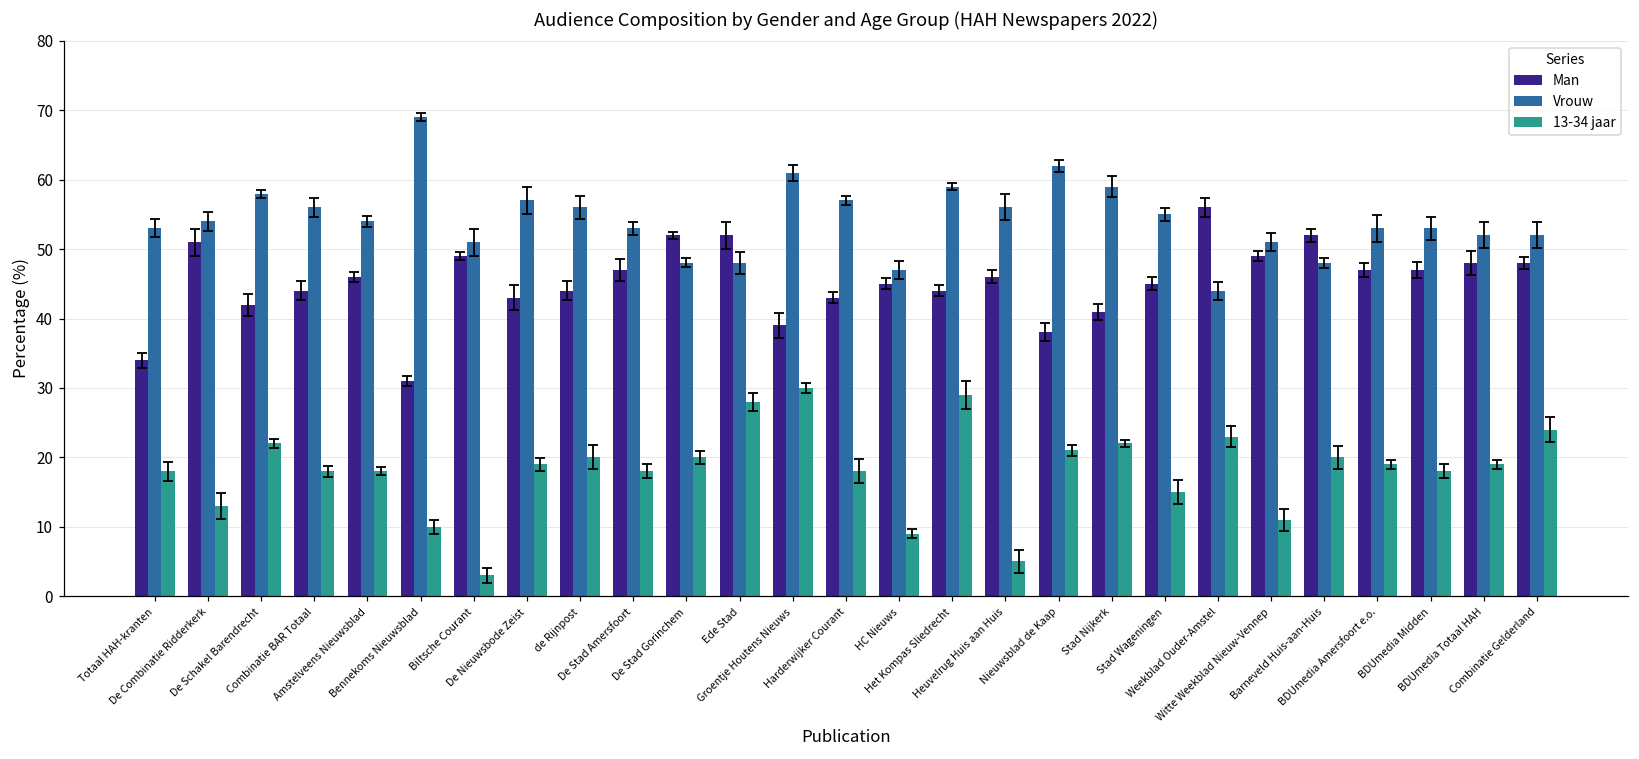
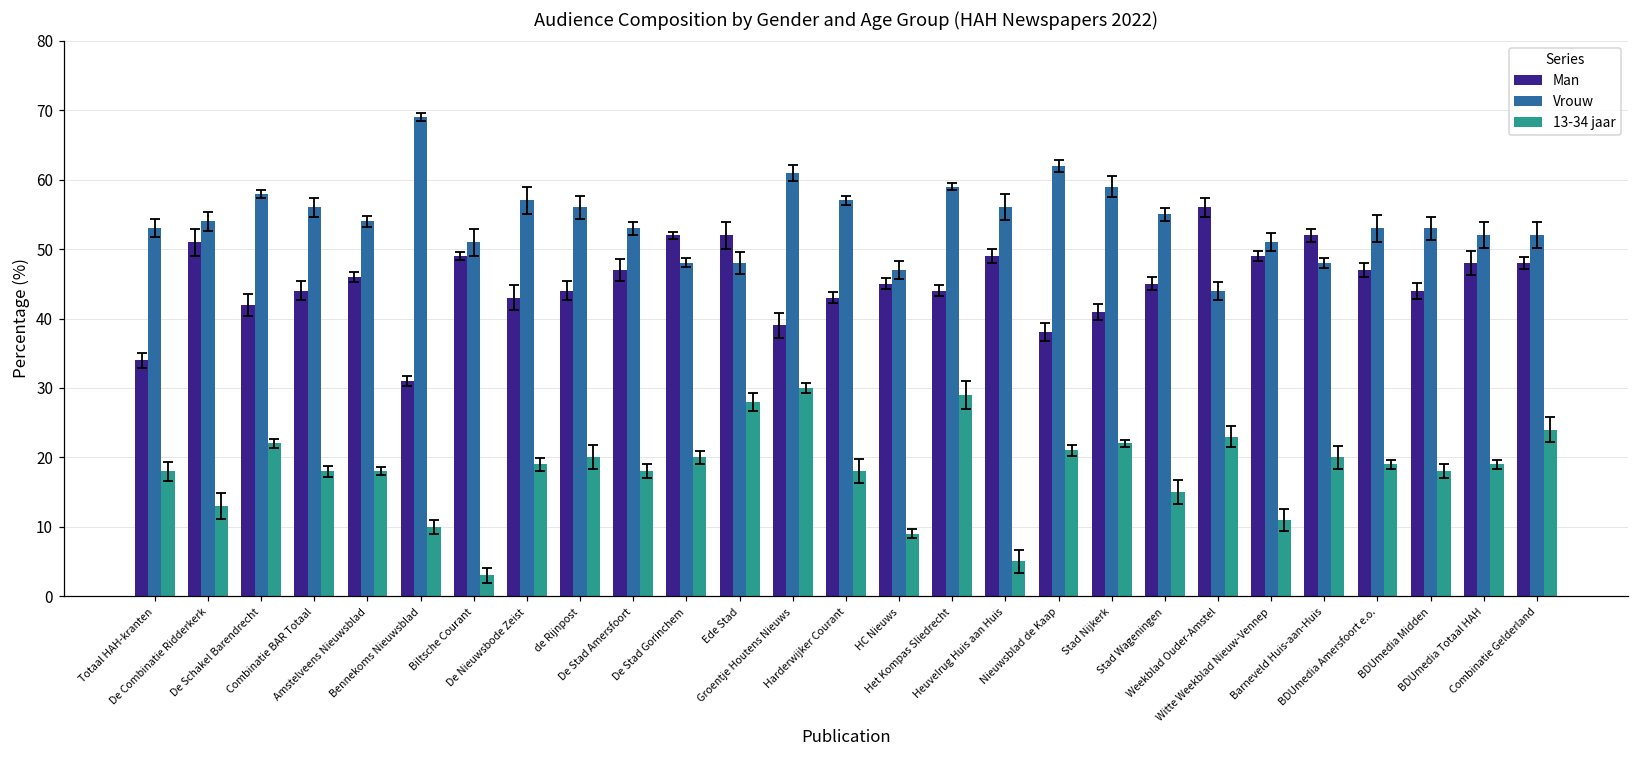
Man, Heuvelrug Huis aan Huis: 46 -> 49
Man, BDUmedia Midden: 47 -> 44
